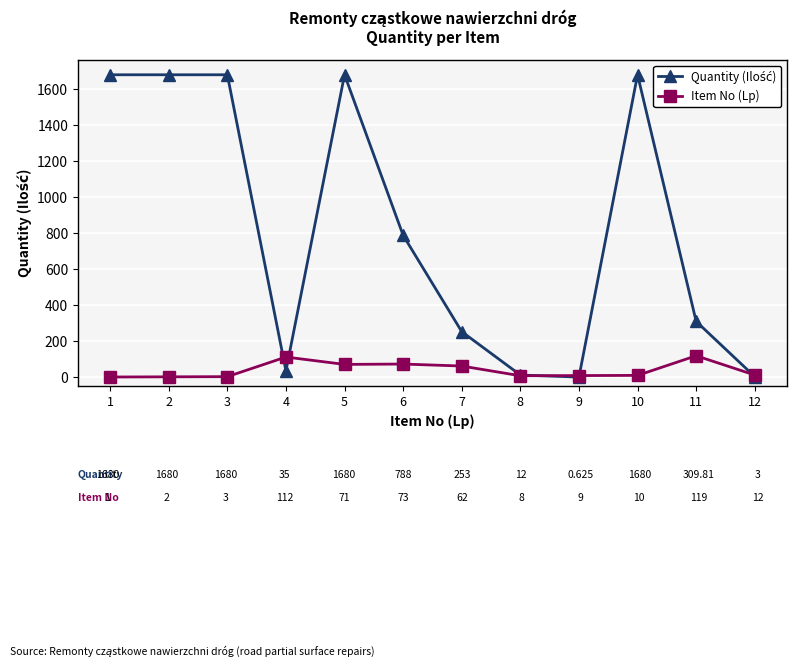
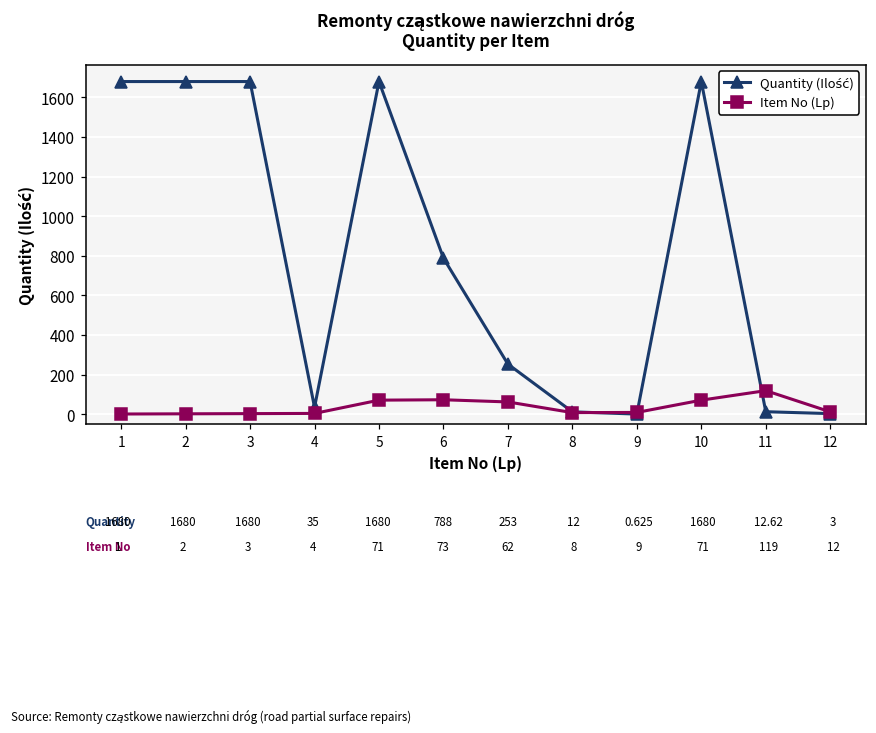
Item No (Lp), 4: 112 -> 4
Item No (Lp), 10: 10 -> 71
Quantity (Ilość), 11: 309.81 -> 12.62
